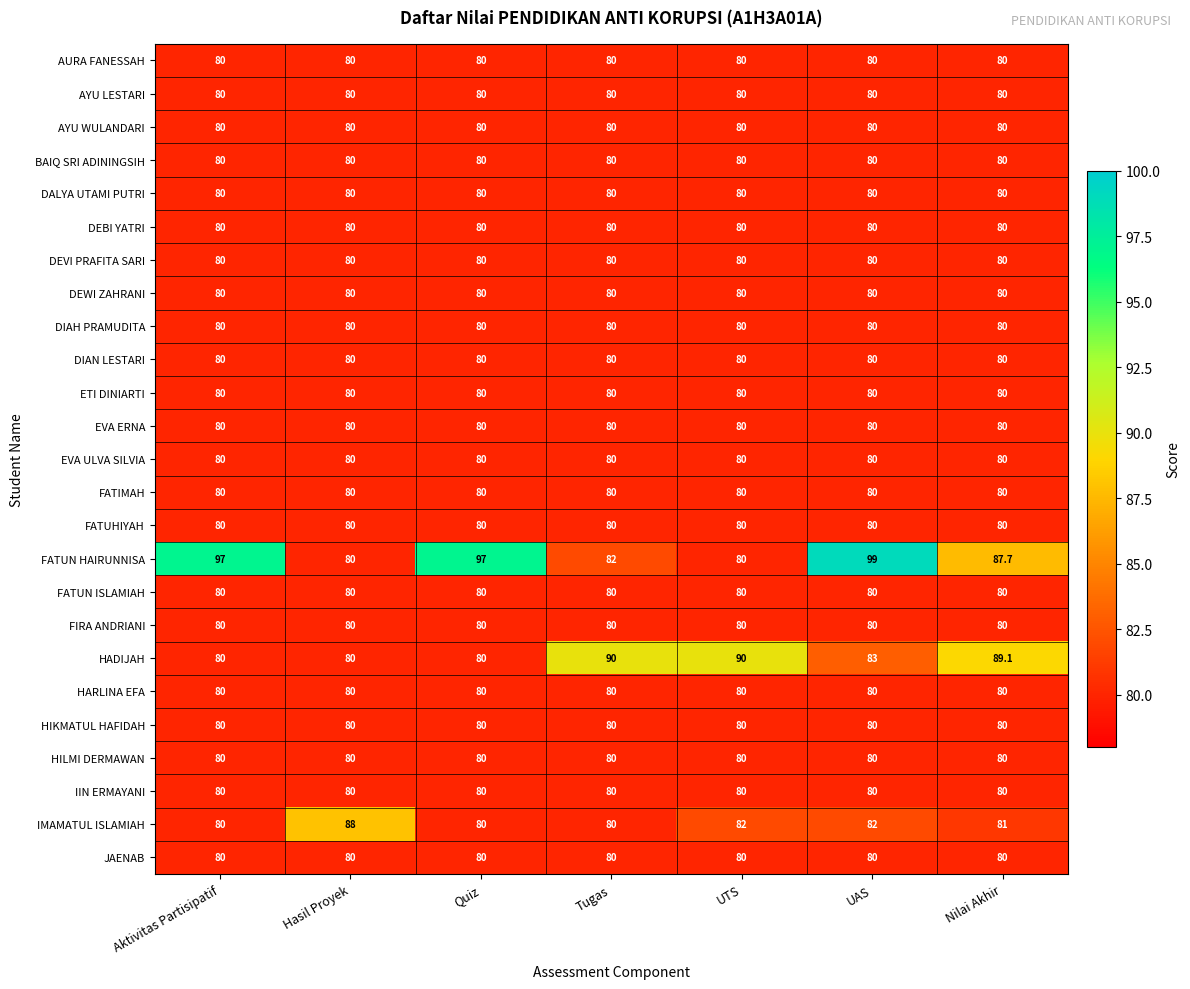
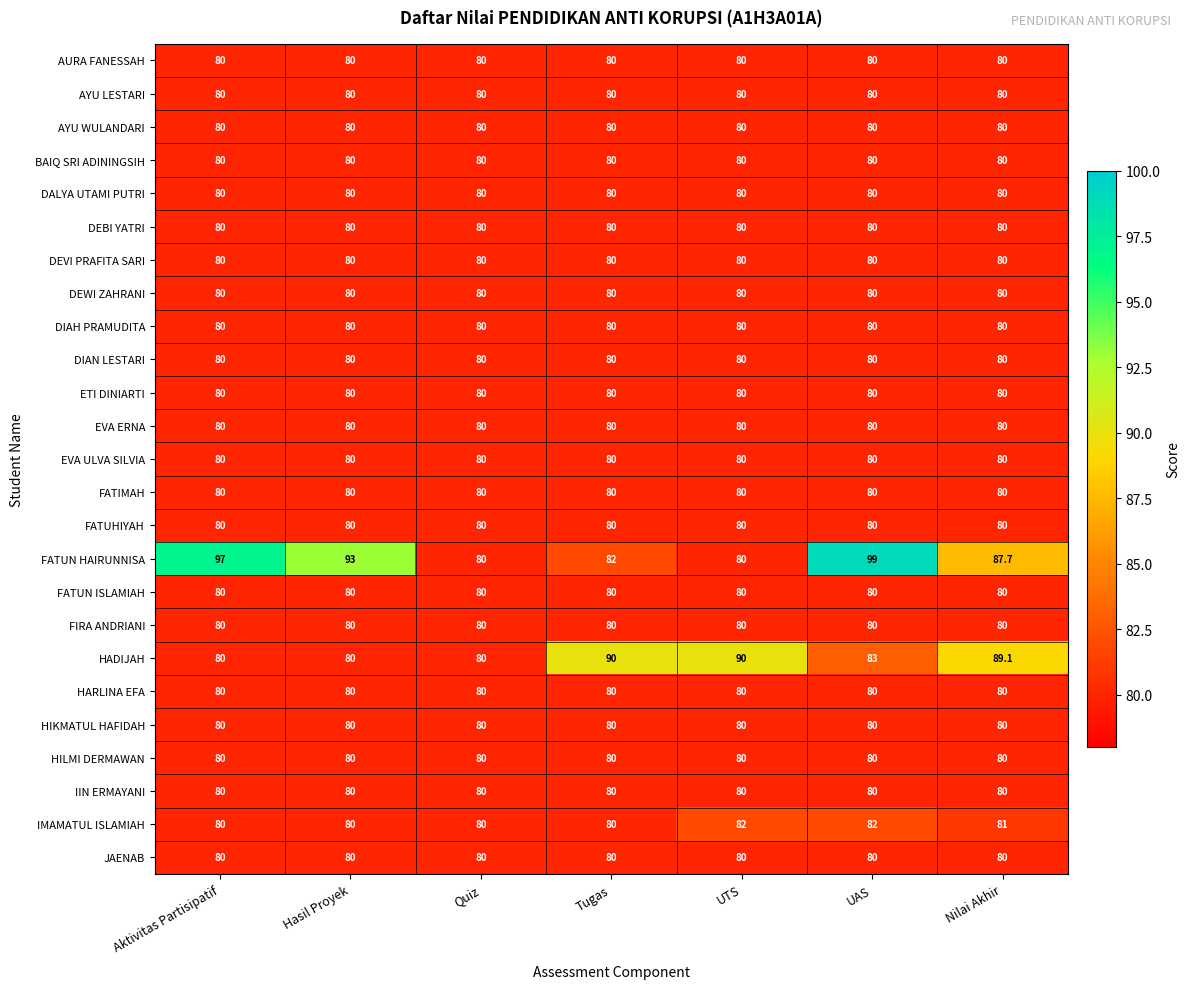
FATUN HAIRUNNISA, Hasil Proyek: 80 -> 93
FATUN HAIRUNNISA, Quiz: 97 -> 80
IMAMATUL ISLAMIAH, Hasil Proyek: 88 -> 80
